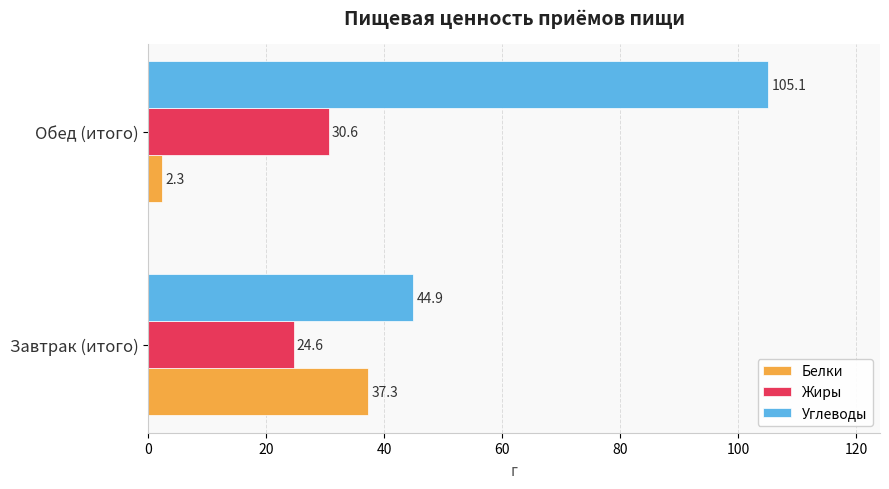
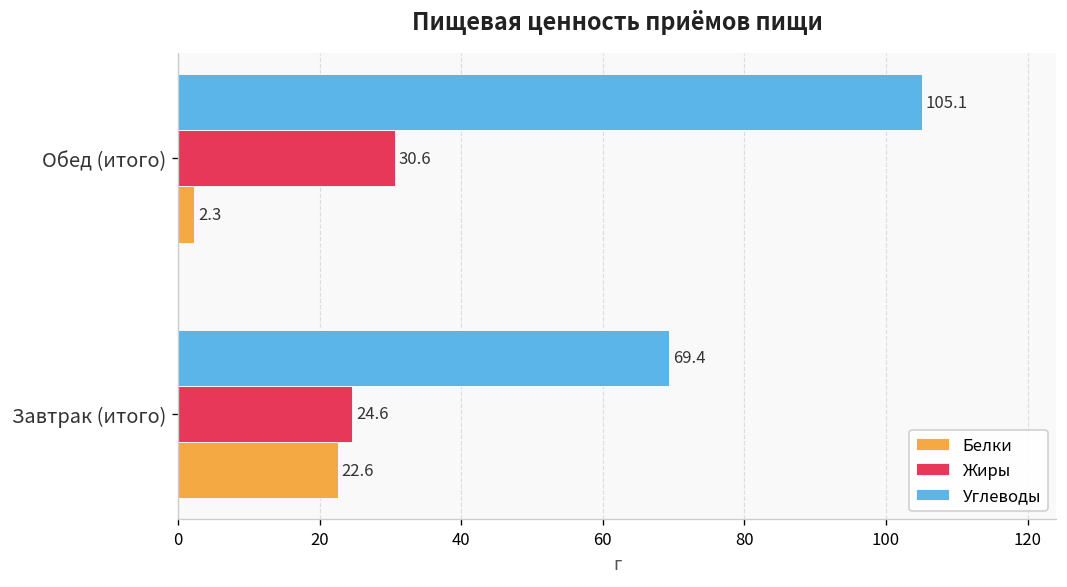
Углеводы, Завтрак (итого): 44.9 -> 69.4
Белки, Завтрак (итого): 37.3 -> 22.6
